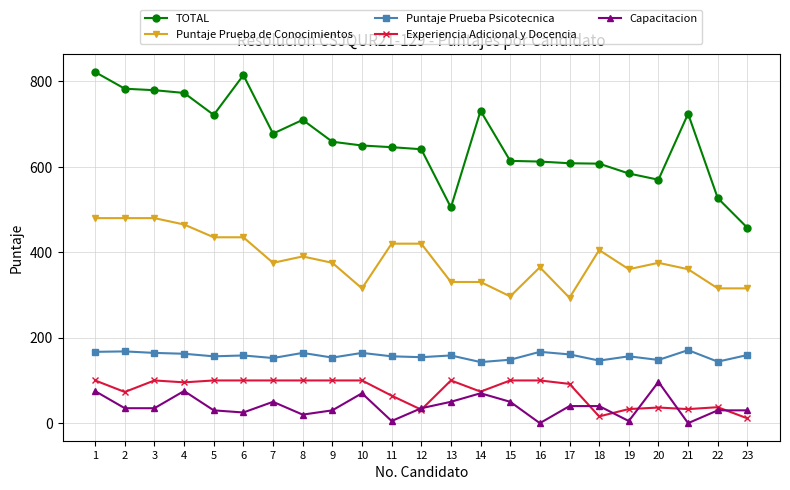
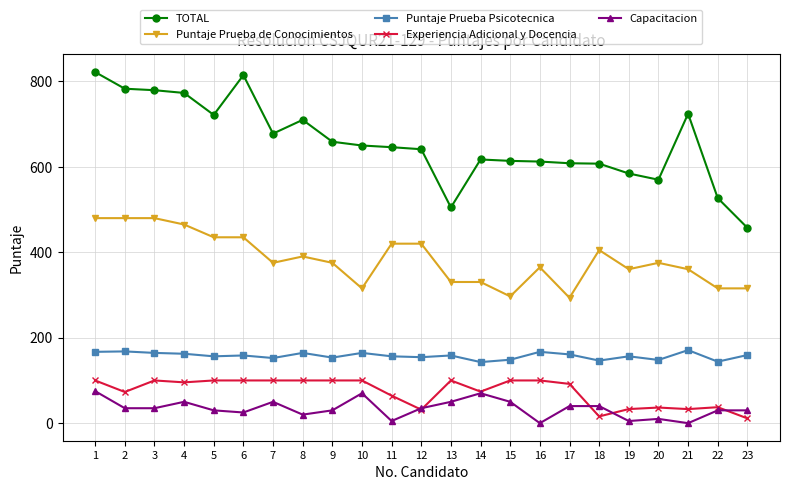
Capacitacion, 4: 80 -> 50
TOTAL, 14: 730 -> 620
Capacitacion, 20: 100 -> 10
